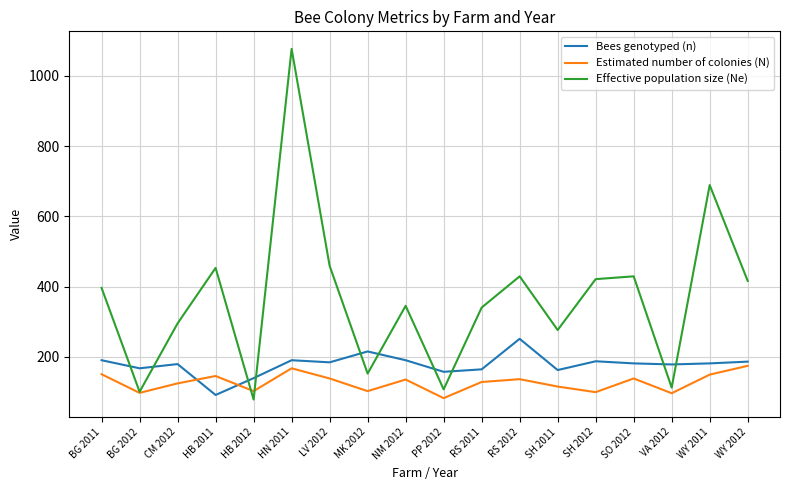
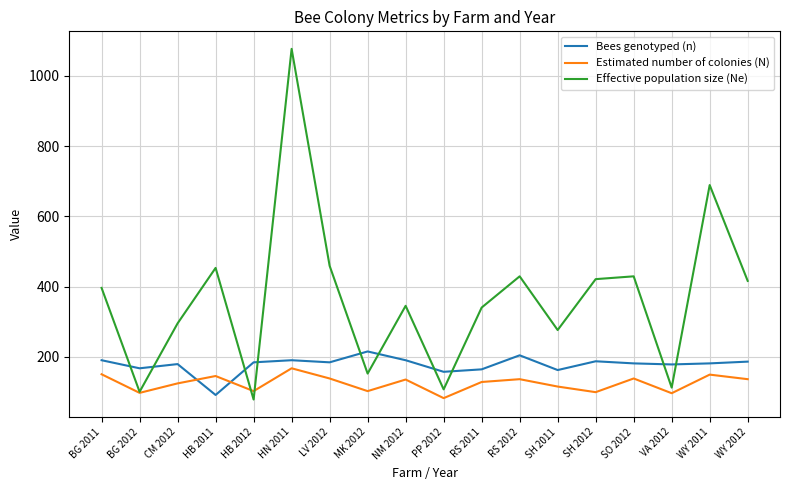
Bees genotyped (n), HB 2012: 140 -> 180
Bees genotyped (n), RS 2012: 250 -> 200
Estimated number of colonies (N), WY 2012: 170 -> 140
